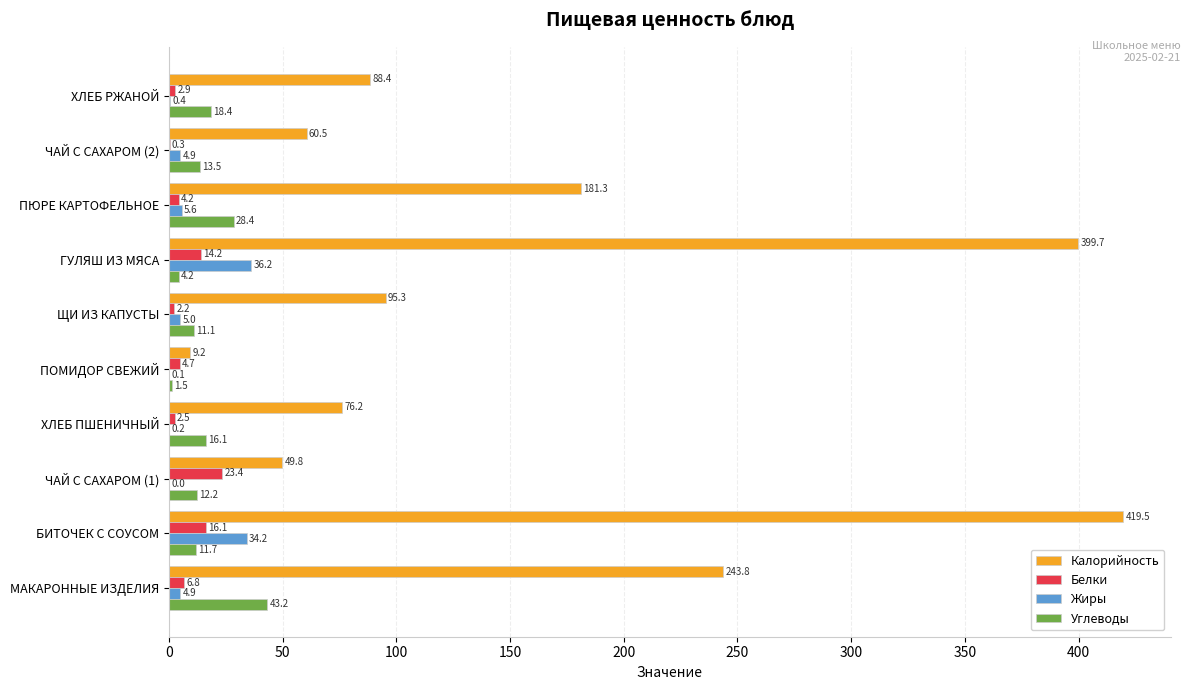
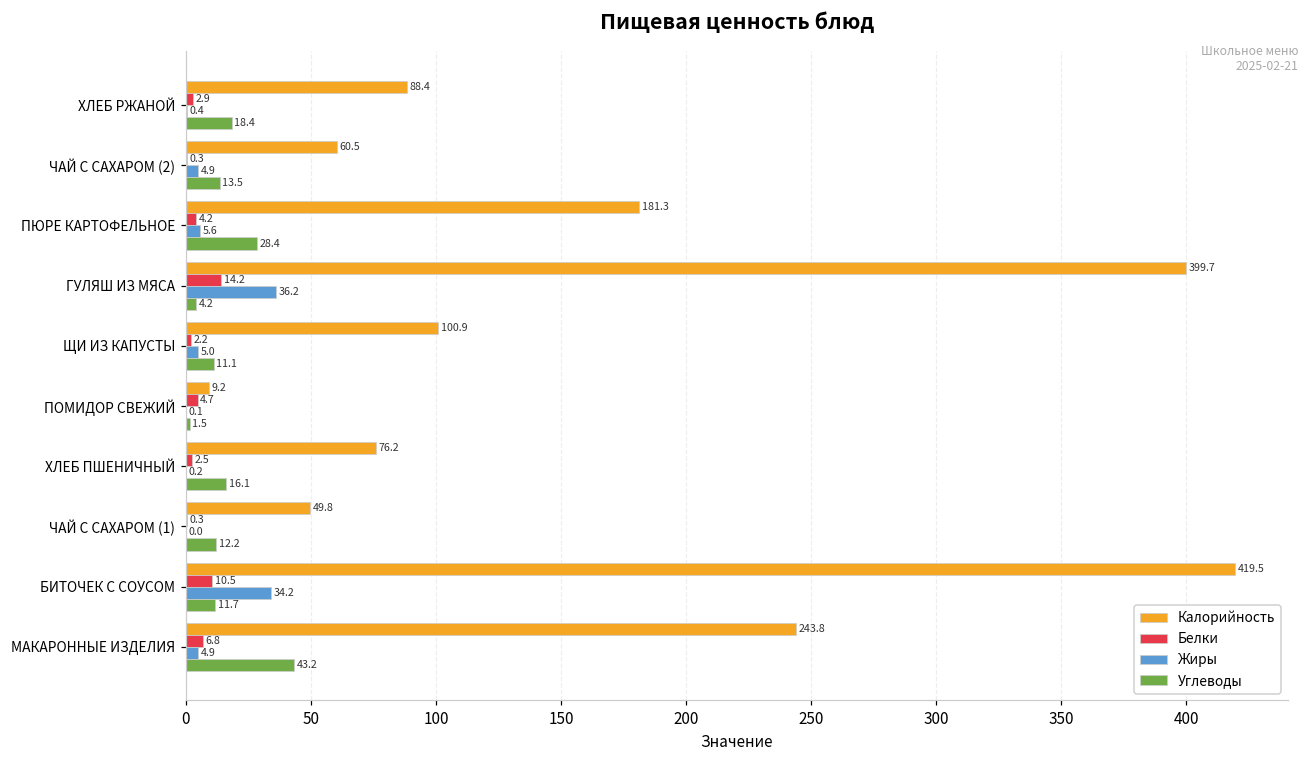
Калорийность, ЩИ ИЗ КАПУСТЫ: 95.3 -> 100.9
Белки, ЧАЙ С САХАРОМ (1): 23.4 -> 0.3
Белки, БИТОЧЕК С СОУСОМ: 16.1 -> 10.5
